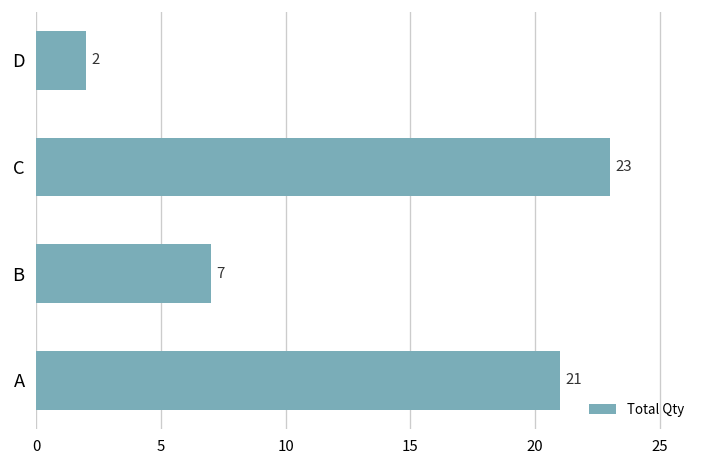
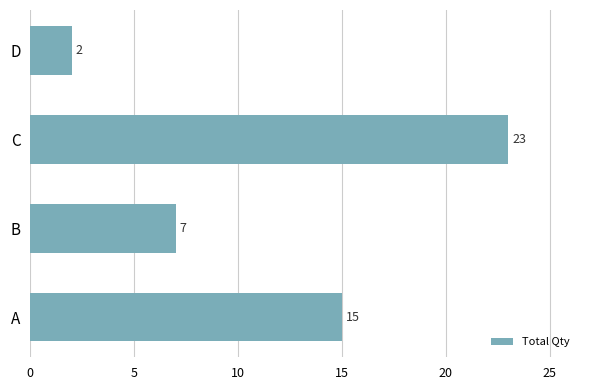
A: 21 -> 15
